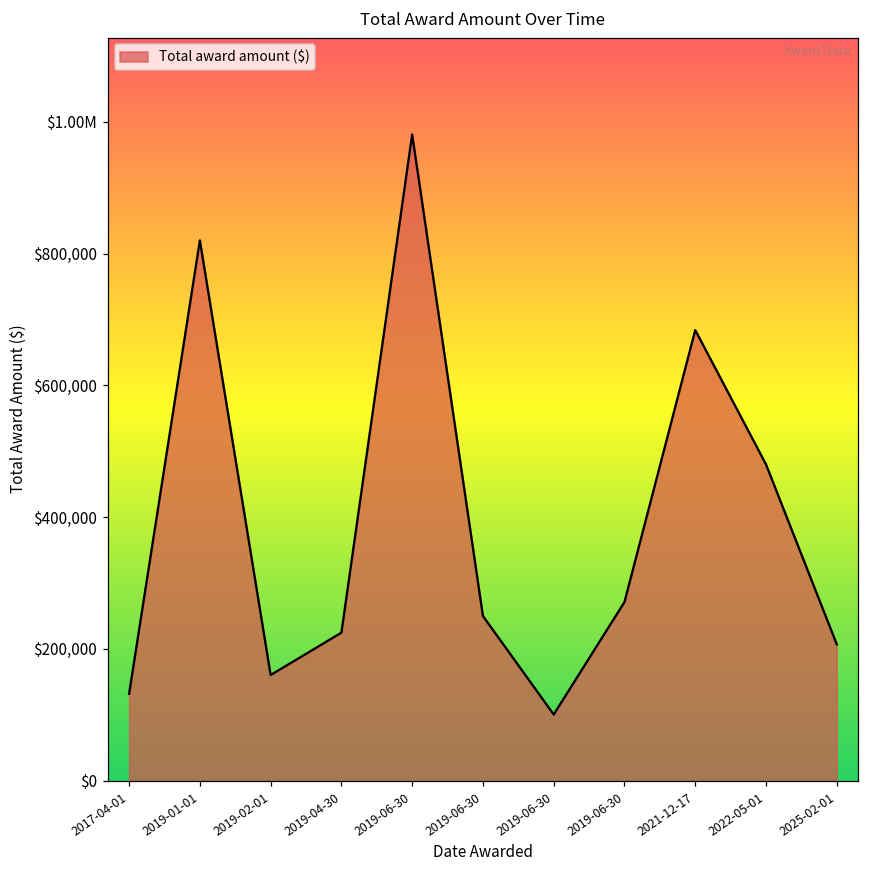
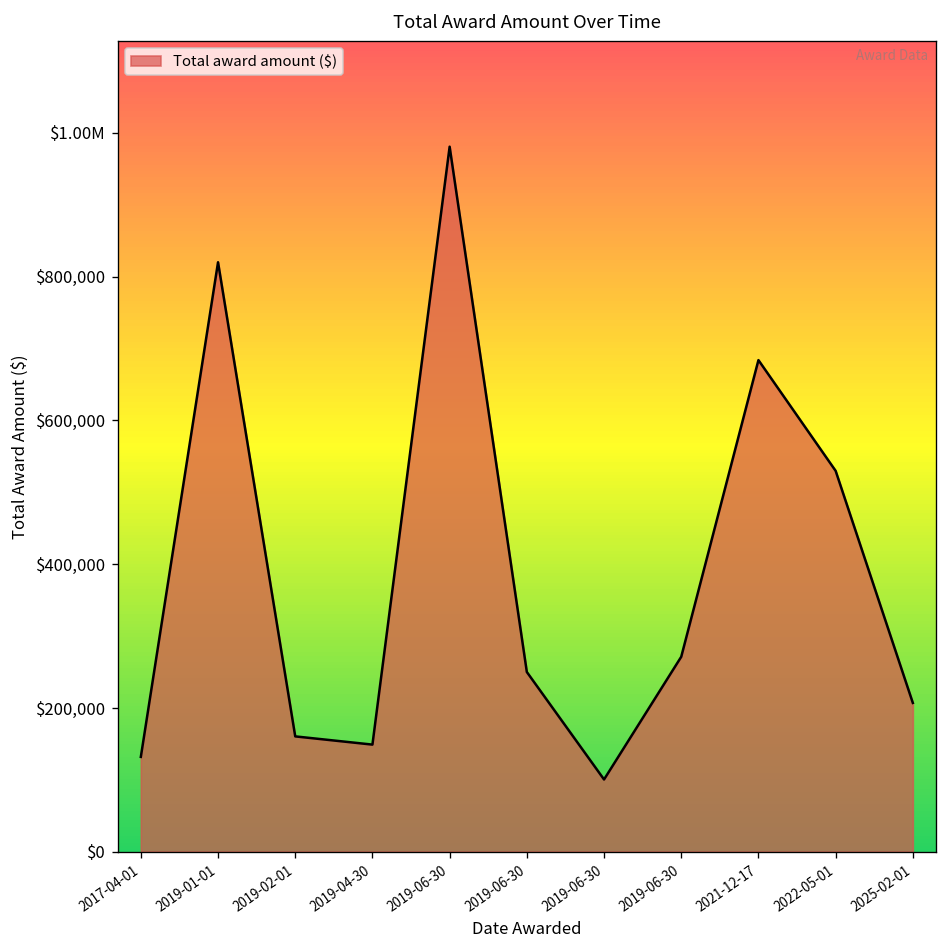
2019-04-30: $220,000 -> $150,000
2022-05-01: $480,000 -> $530,000
